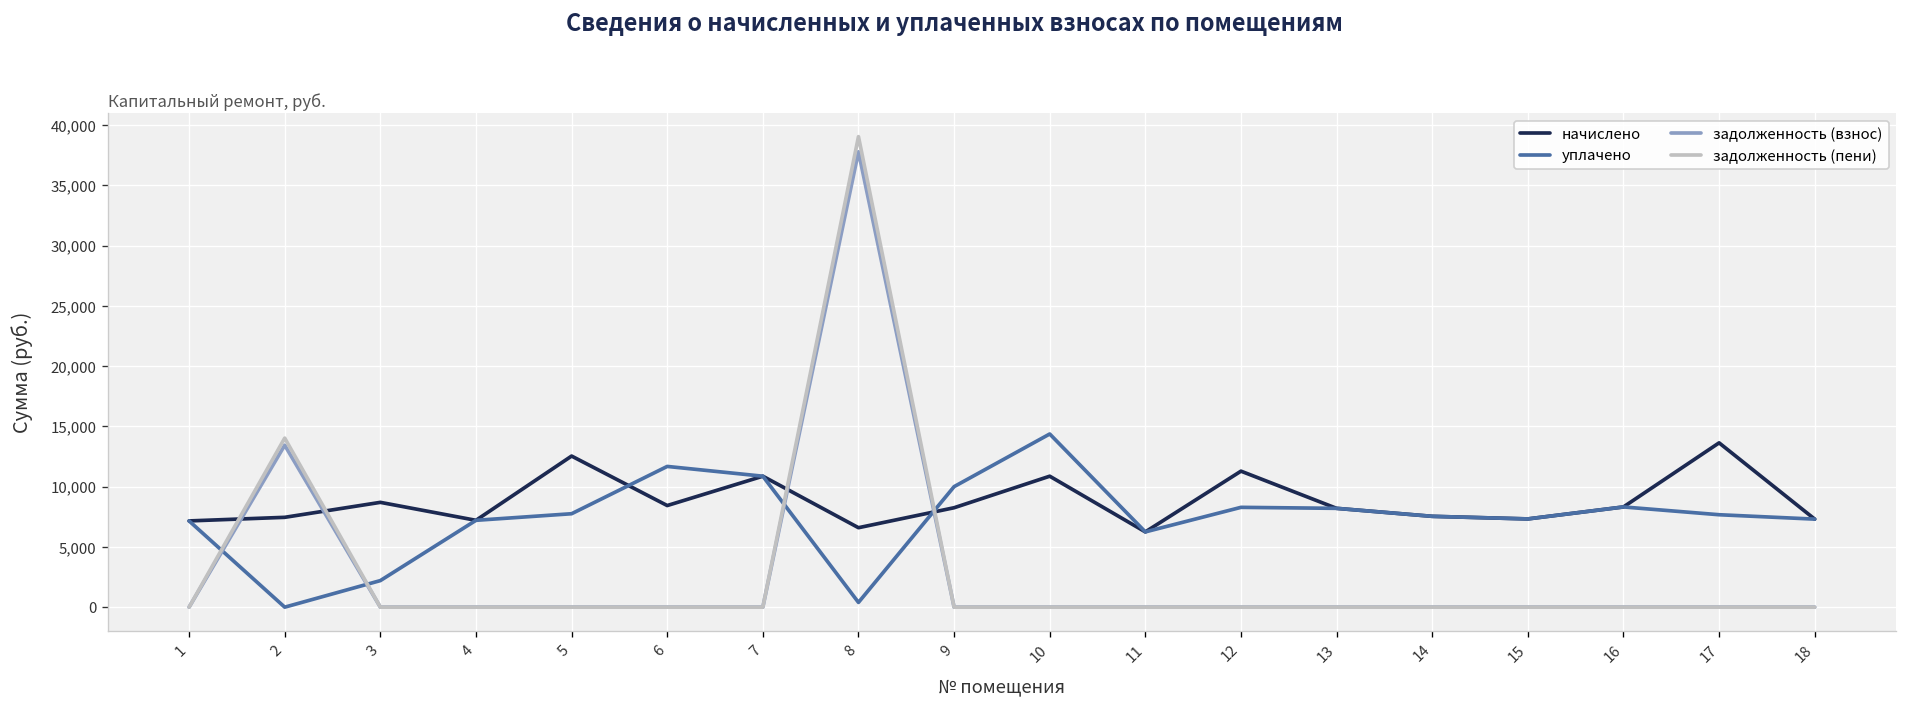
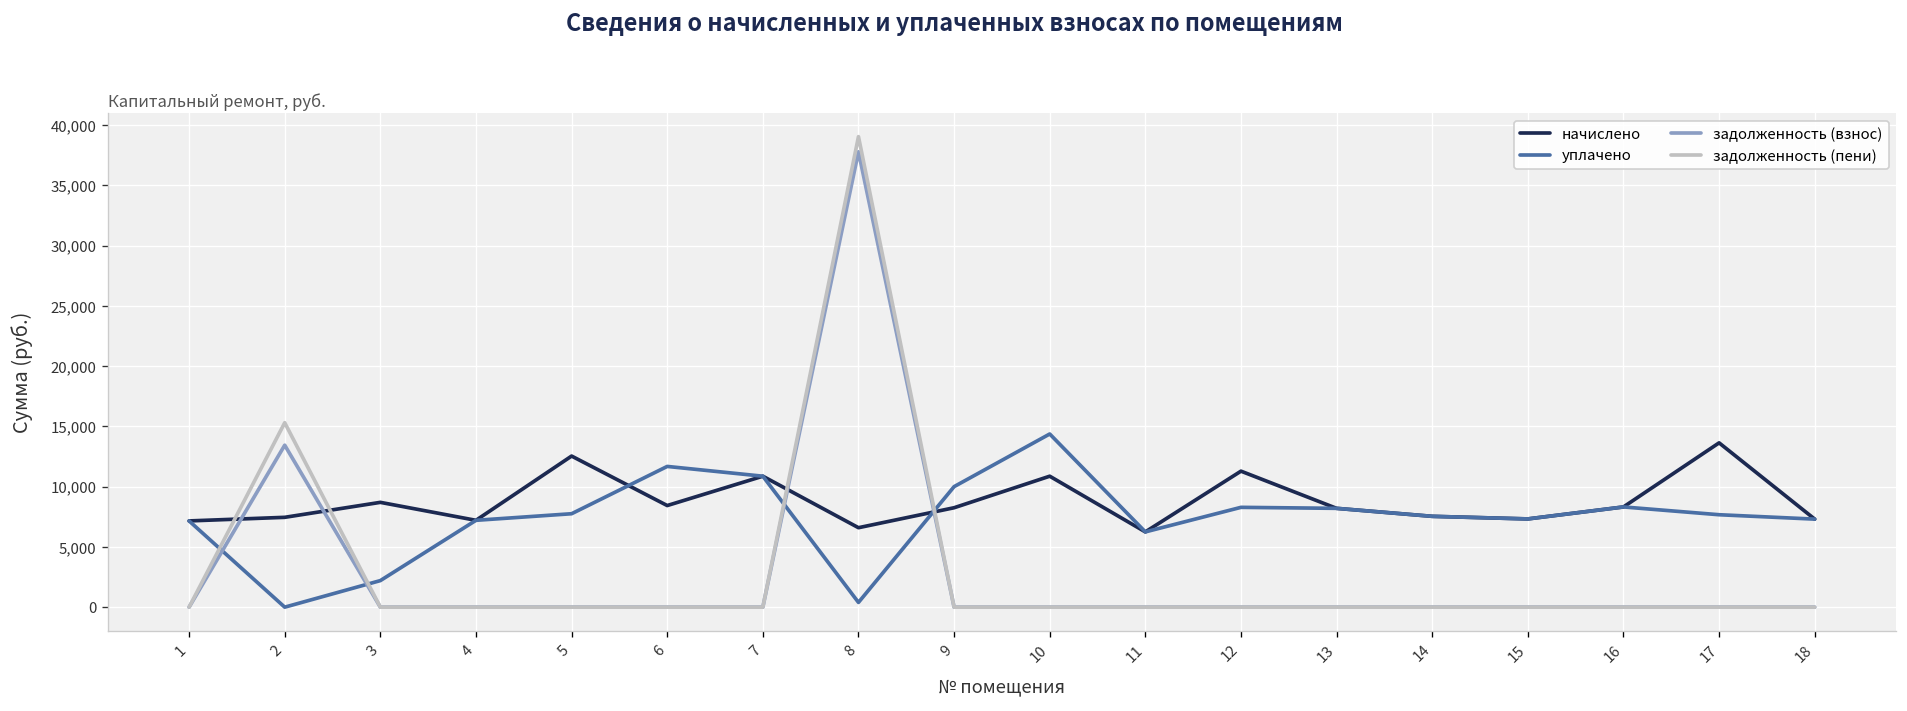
задолженность (пени), 2: 14,000 -> 15,300
